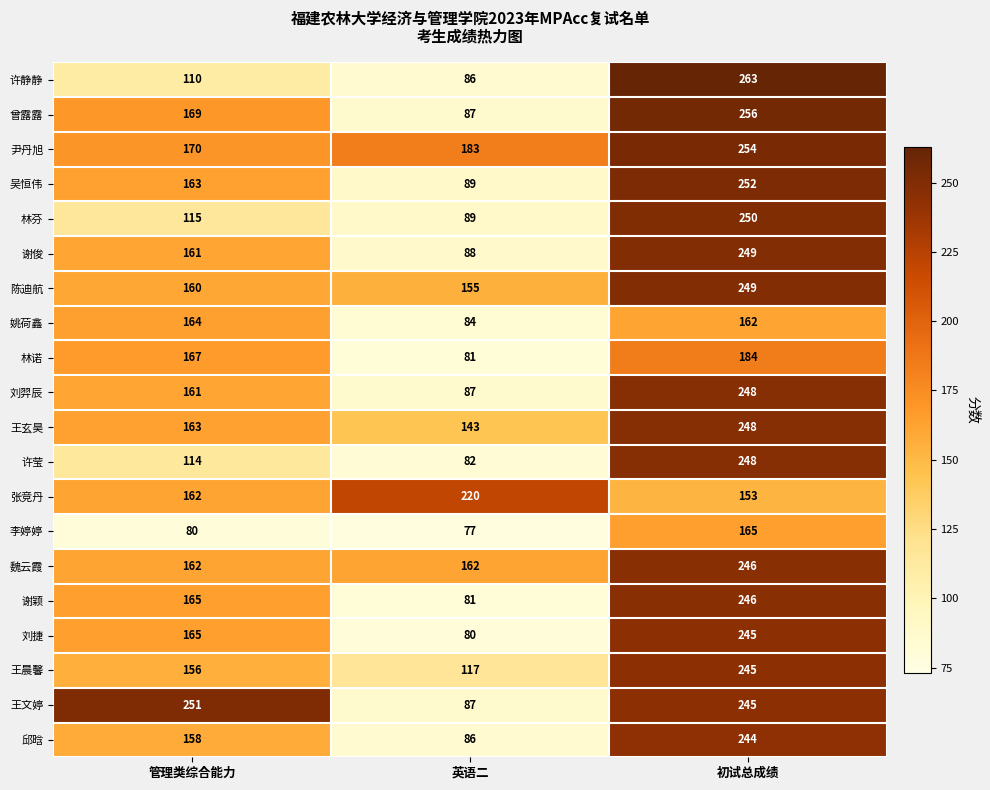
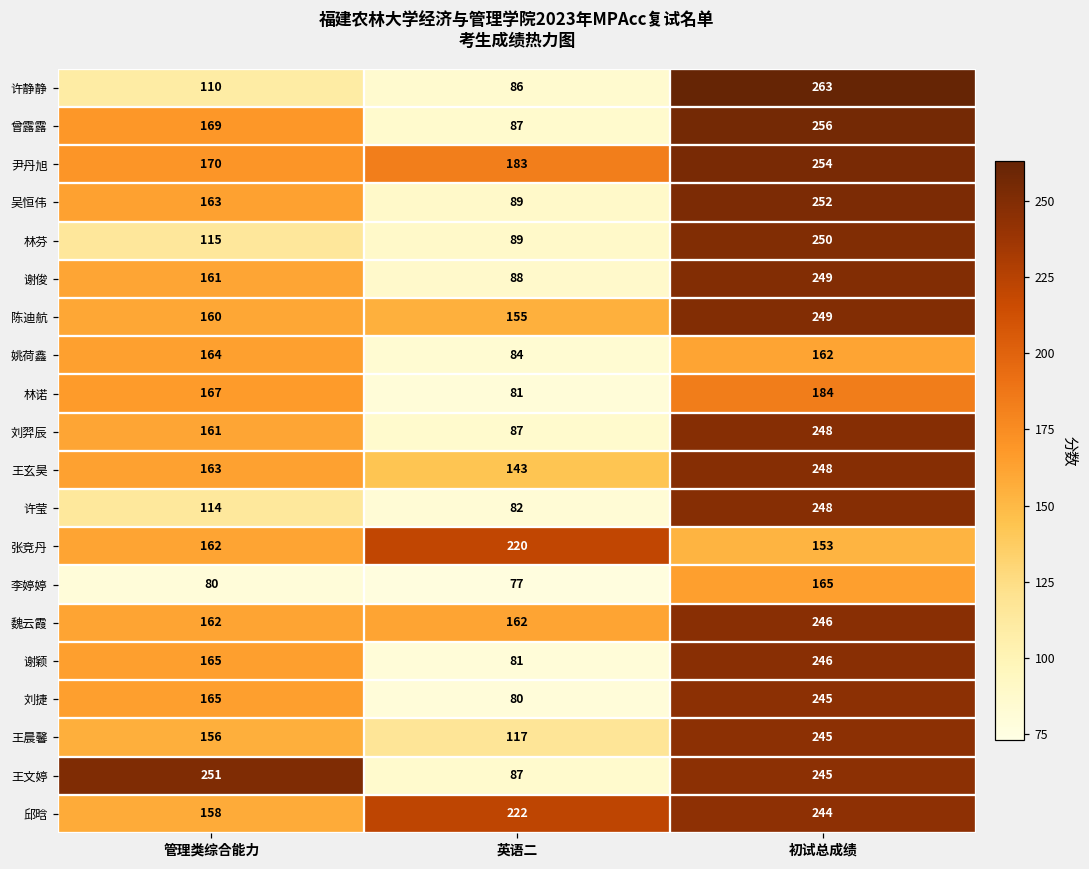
邱晗, 英语二: 86 -> 222
